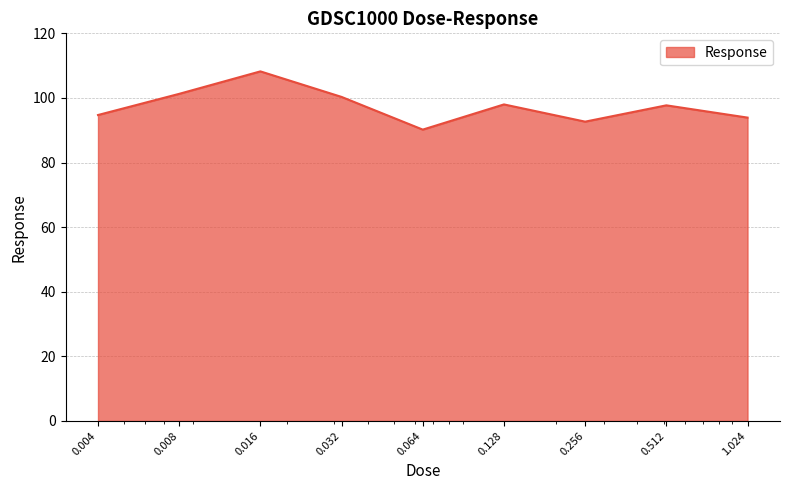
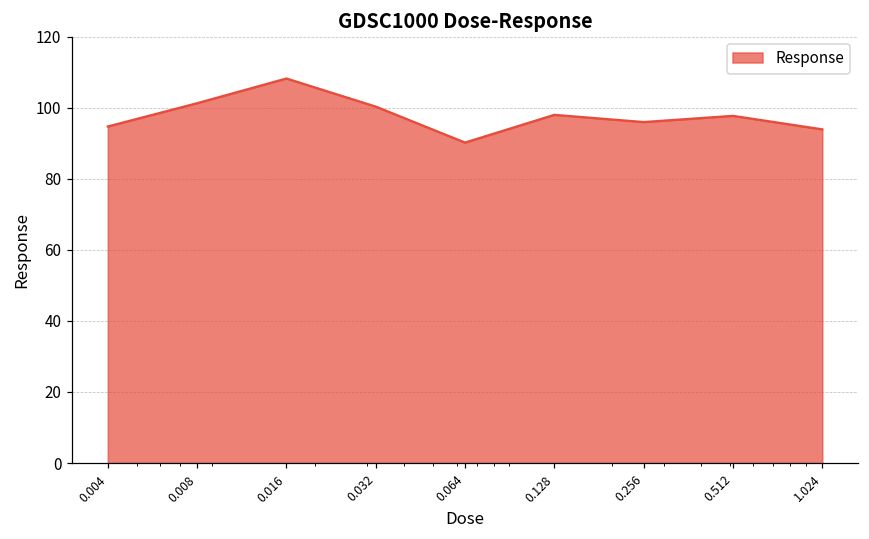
0.256: 93 -> 96
